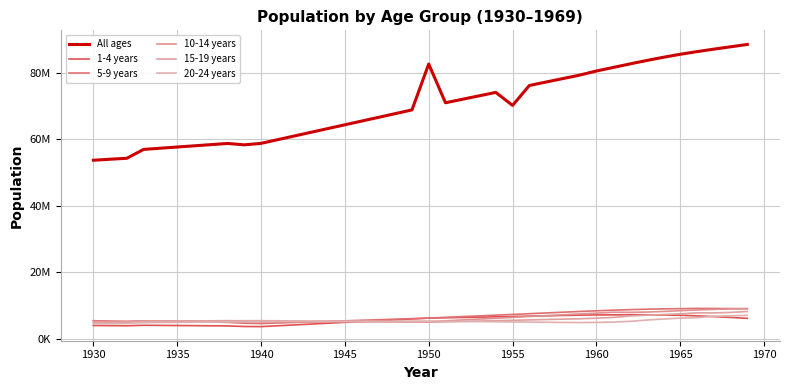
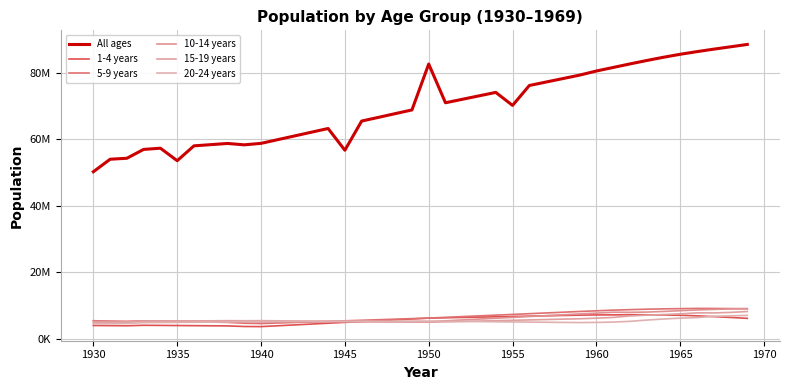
All ages, 1930: 54000000 -> 50000000
All ages, 1935: 58000000 -> 54000000
All ages, 1945: 64000000 -> 57000000
